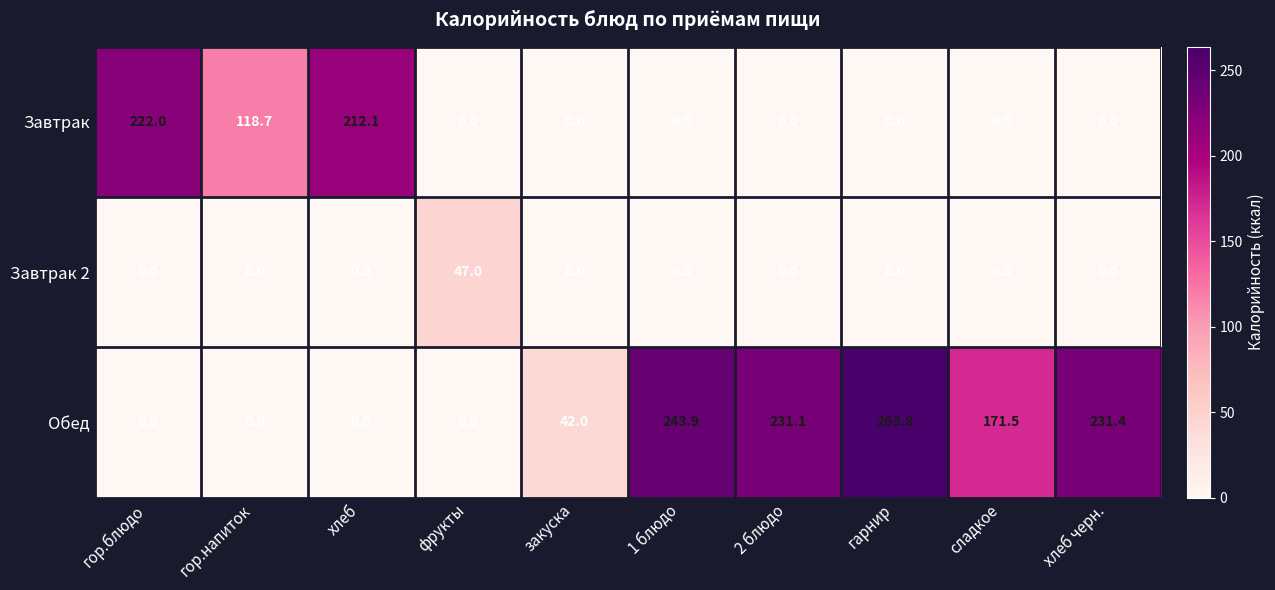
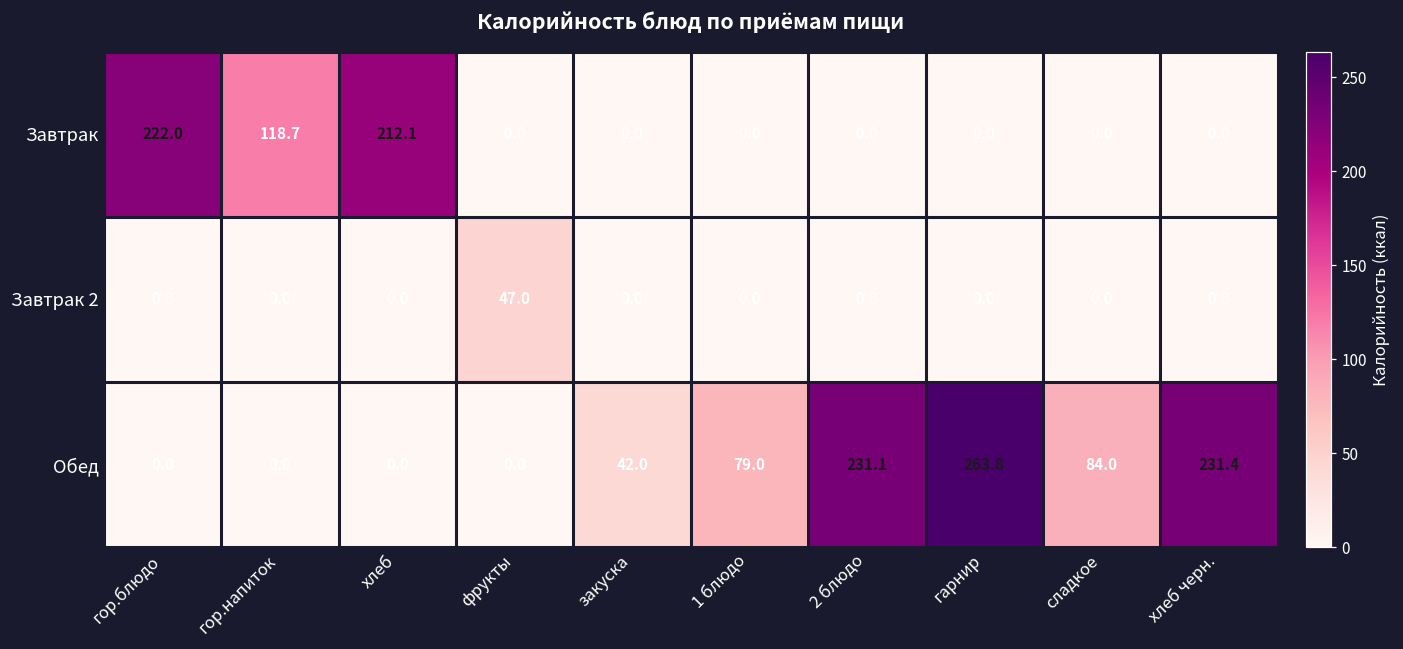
Обед, 1 блюдо: 243.9 -> 79.0
Обед, сладкое: 171.5 -> 84.0
